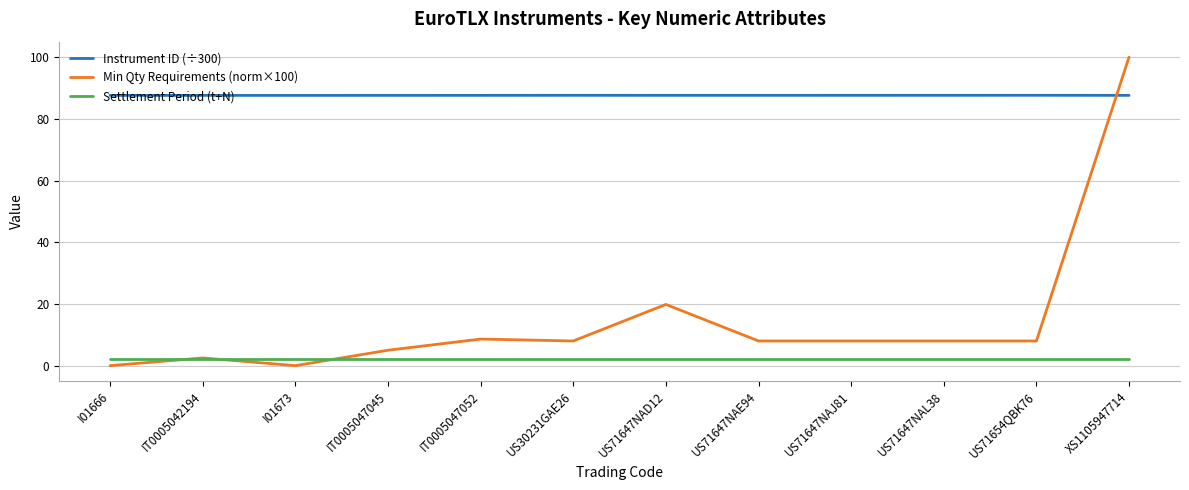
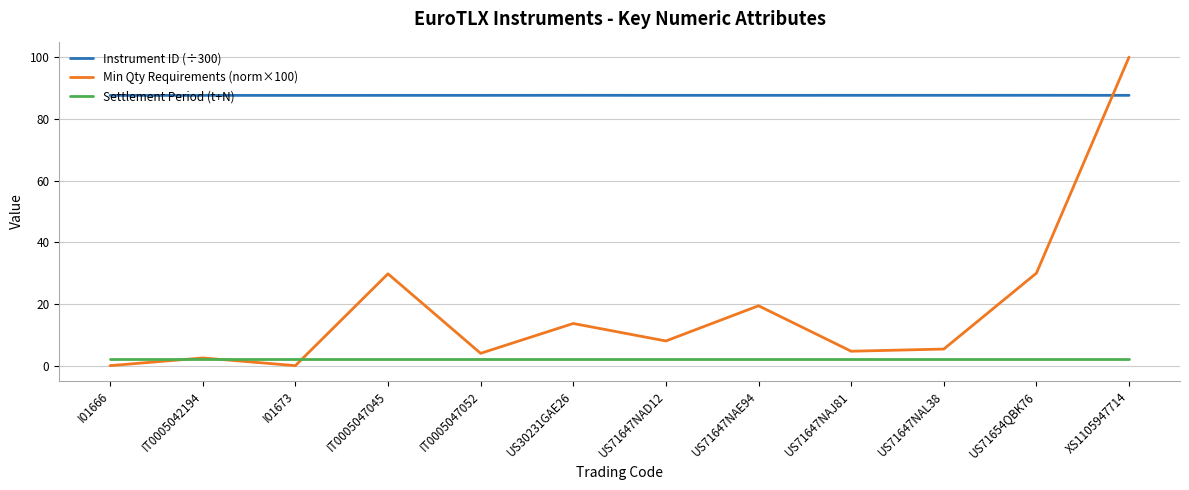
Min Qty Requirements (norm×100), IT0005047045: 5 -> 30
Min Qty Requirements (norm×100), IT0005047052: 9 -> 4
Min Qty Requirements (norm×100), US30231GAE26: 8 -> 14
Min Qty Requirements (norm×100), US71647NAD12: 20 -> 8
Min Qty Requirements (norm×100), US71647NAE94: 8 -> 19
Min Qty Requirements (norm×100), US71647NAJ81: 8 -> 5
Min Qty Requirements (norm×100), US71647NAL38: 8 -> 5
Min Qty Requirements (norm×100), US71654QBK76: 8 -> 30
